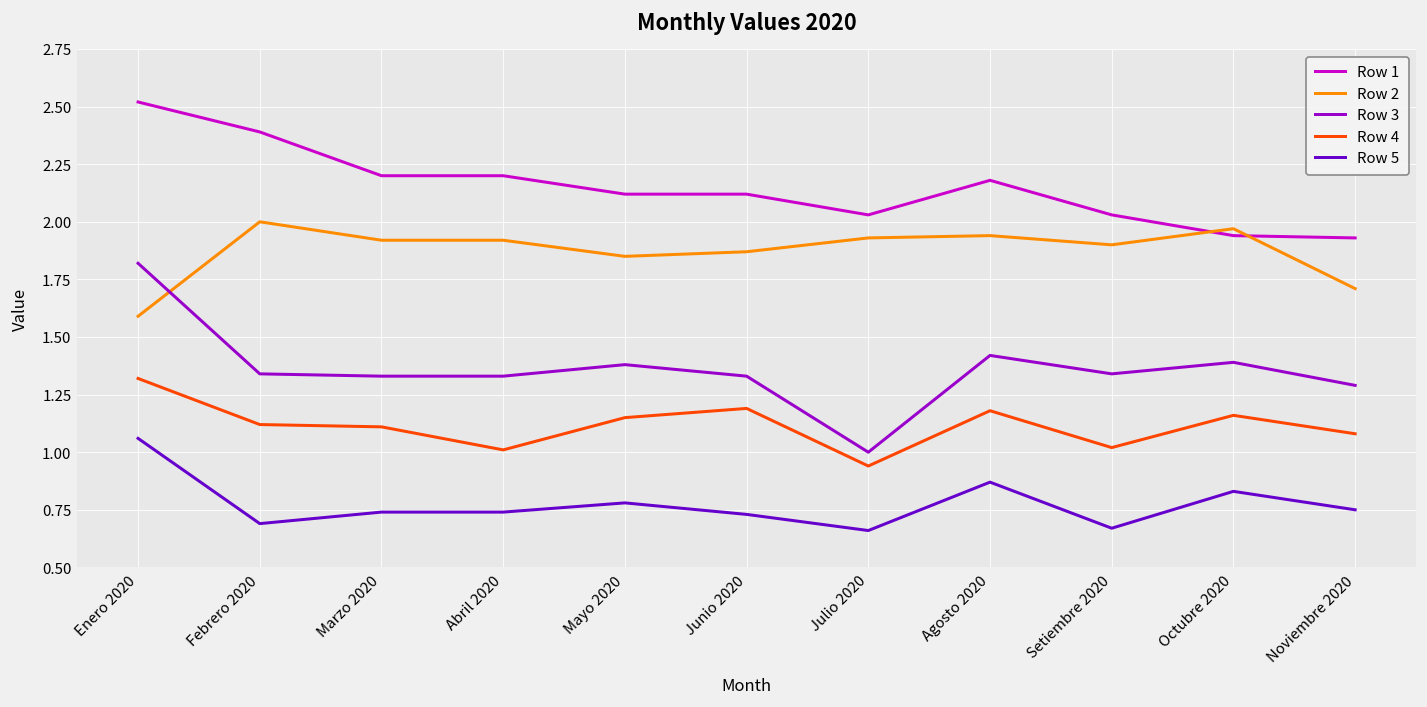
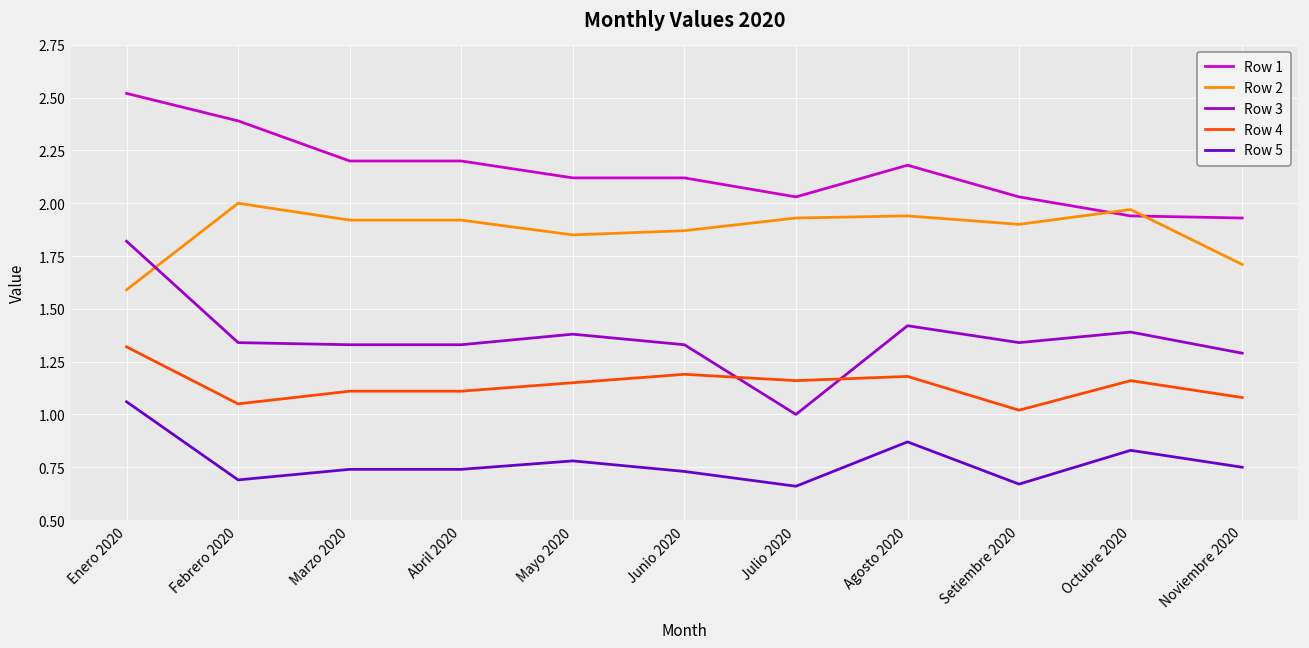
Row 4, Febrero 2020: 1.12 -> 1.05
Row 4, Abril 2020: 1.01 -> 1.11
Row 4, Julio 2020: 0.94 -> 1.16
